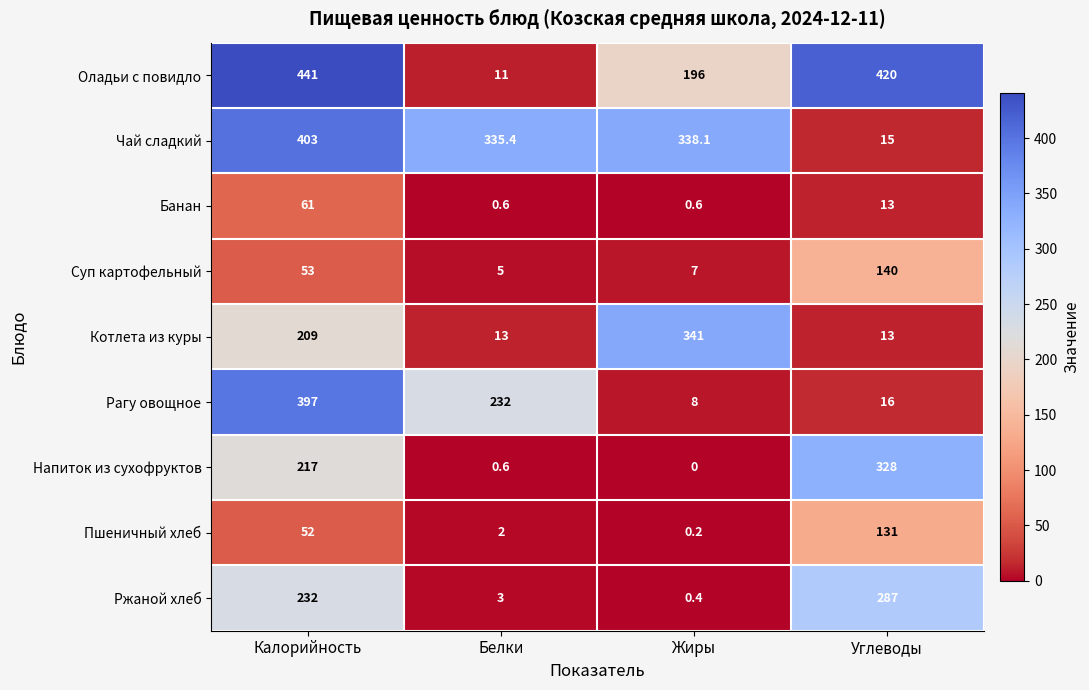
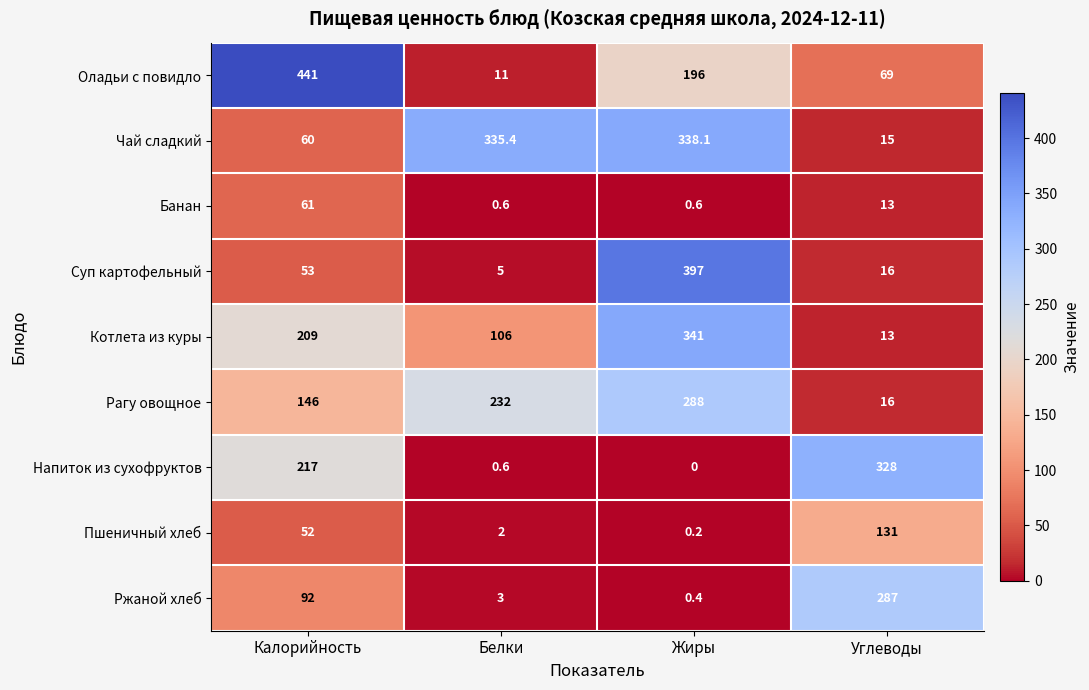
Оладьи с повидло, Углеводы: 420 -> 69
Чай сладкий, Калорийность: 403 -> 60
Суп картофельный, Жиры: 7 -> 397
Суп картофельный, Углеводы: 140 -> 16
Котлета из куры, Белки: 13 -> 106
Рагу овощное, Калорийность: 397 -> 146
Рагу овощное, Жиры: 8 -> 288
Ржаной хлеб, Калорийность: 232 -> 92
